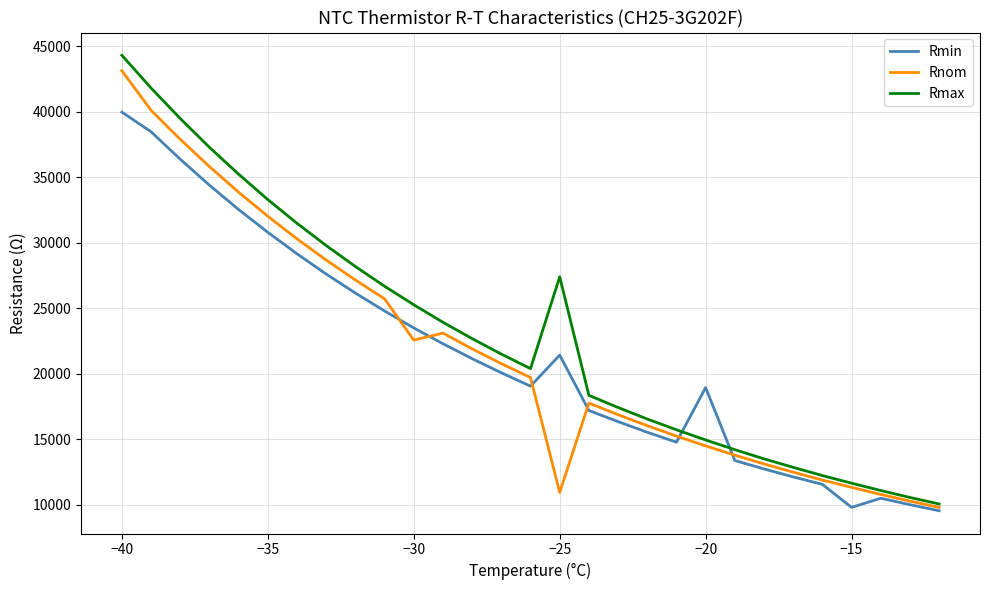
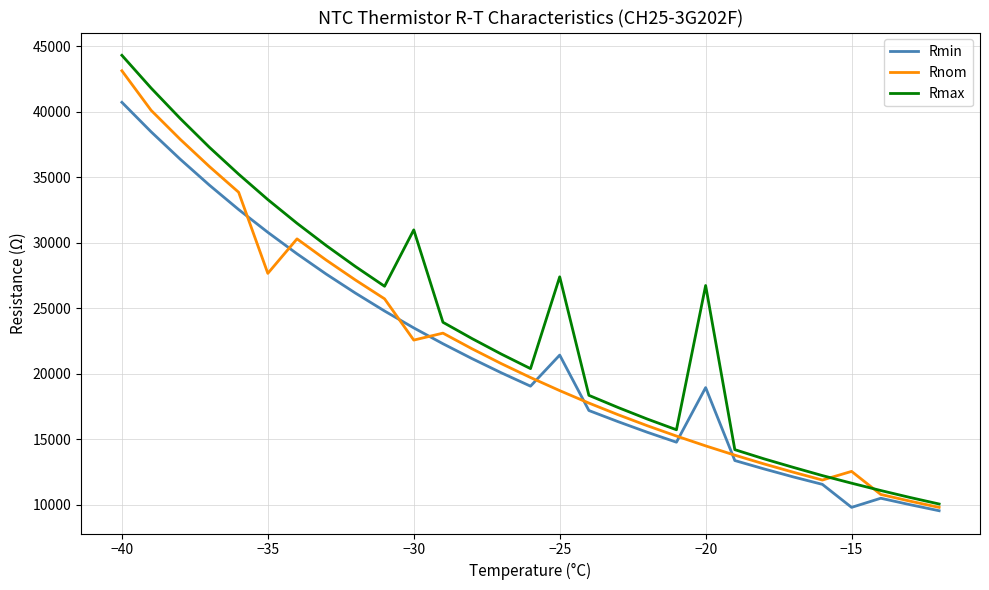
Rmin, −40: 40000 -> 40700
Rnom, −35: 32000 -> 27700
Rmax, −30: 25300 -> 31000
Rnom, −25: 10900 -> 18700
Rmax, −20: 14900 -> 26700
Rnom, −15: 11300 -> 12500
